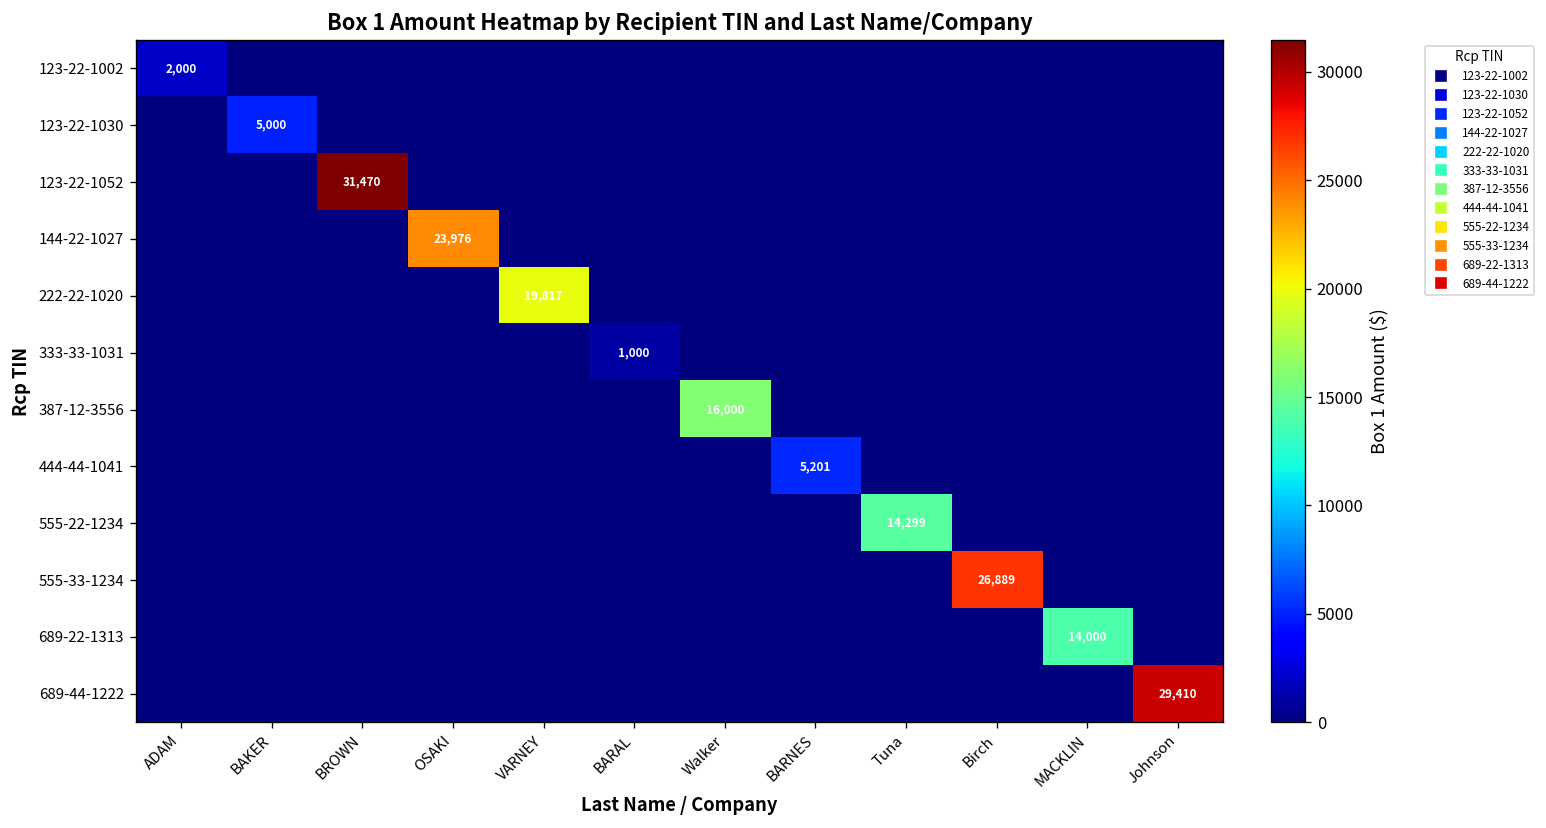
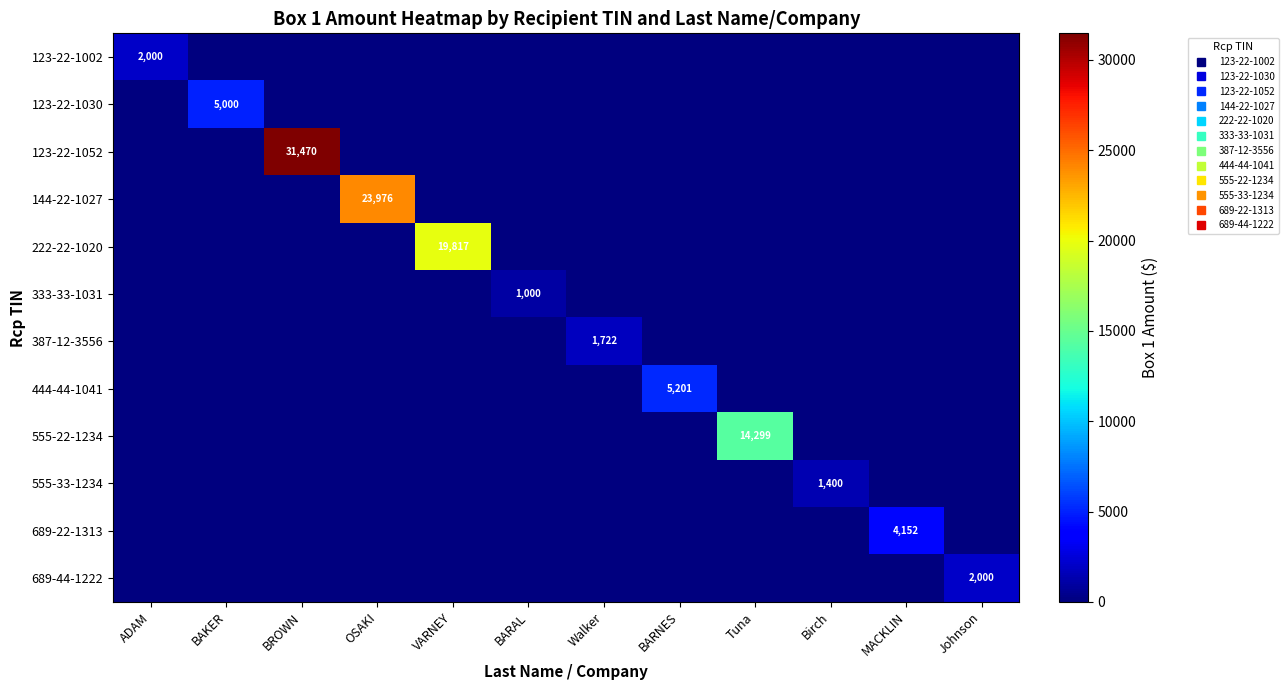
387-12-3556, Walker: 16,000 -> 1,722
555-33-1234, Birch: 26,889 -> 1,400
689-22-1313, MACKLIN: 14,000 -> 4,152
689-44-1222, Johnson: 29,410 -> 2,000
